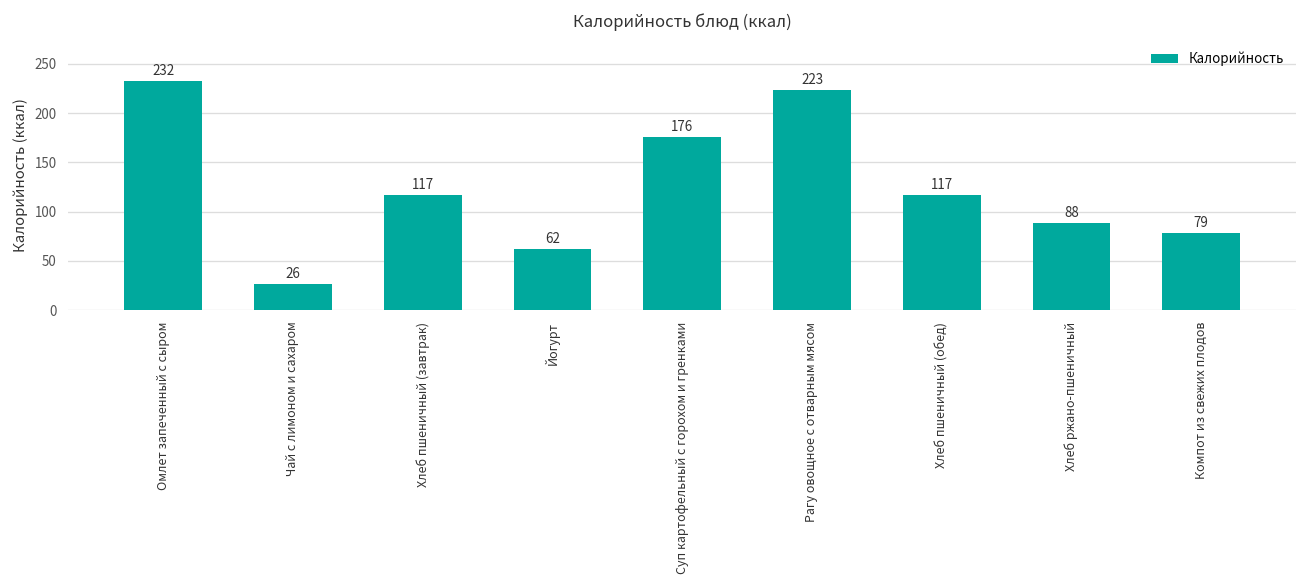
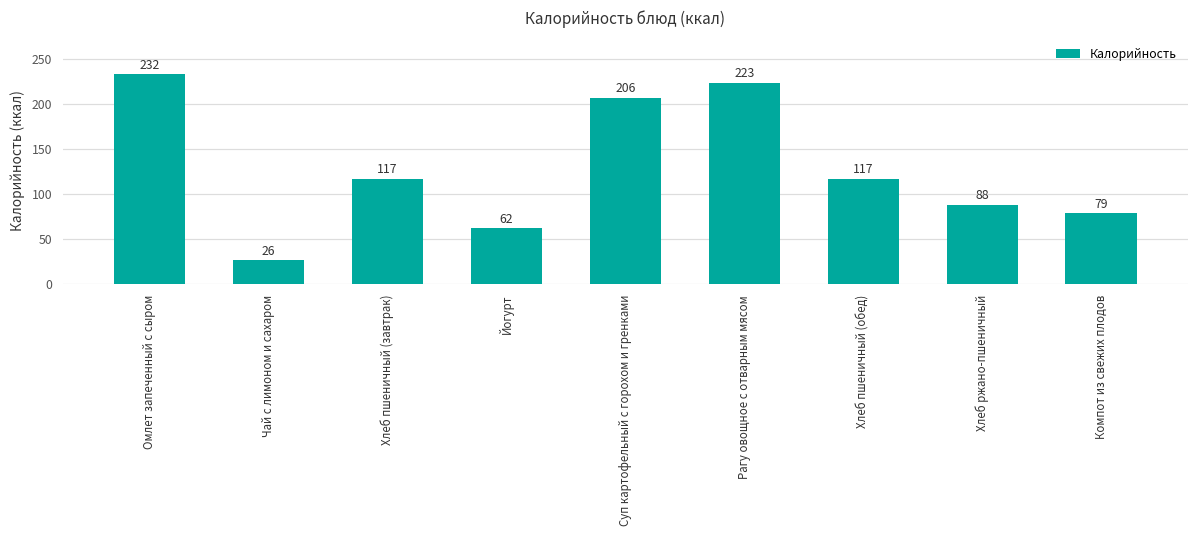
Суп картофельный с горохом и гренками: 176 -> 206
